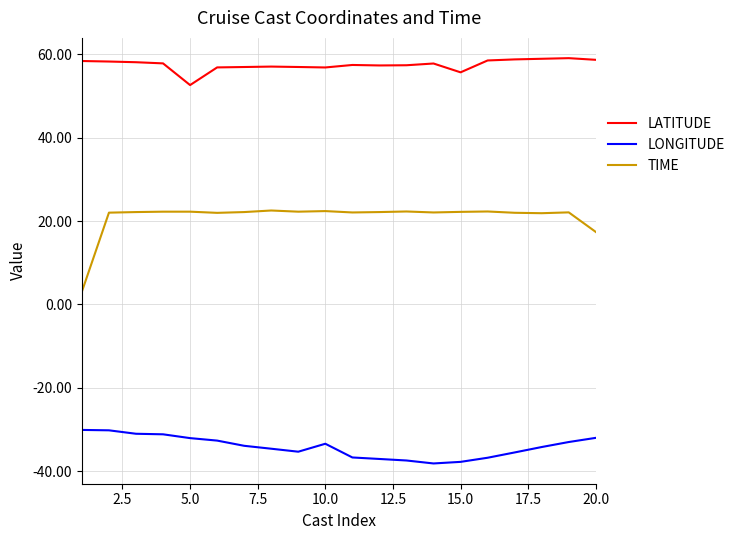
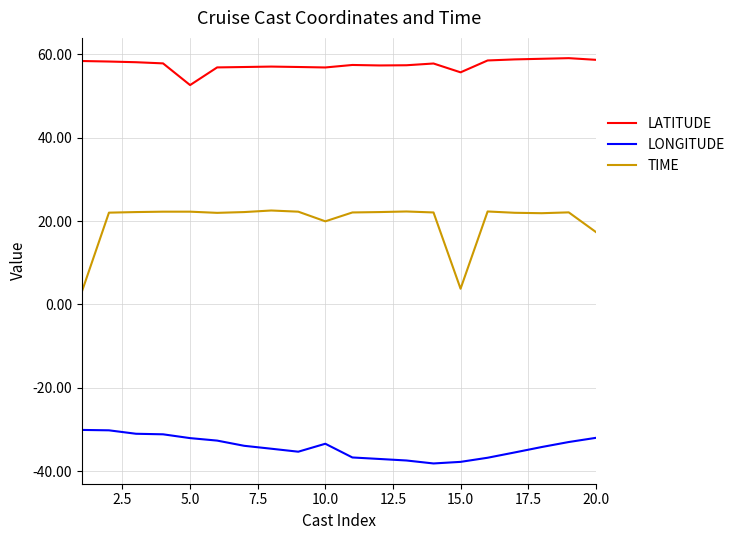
TIME, 10.0: 22 -> 20
TIME, 15.0: 22 -> 4
